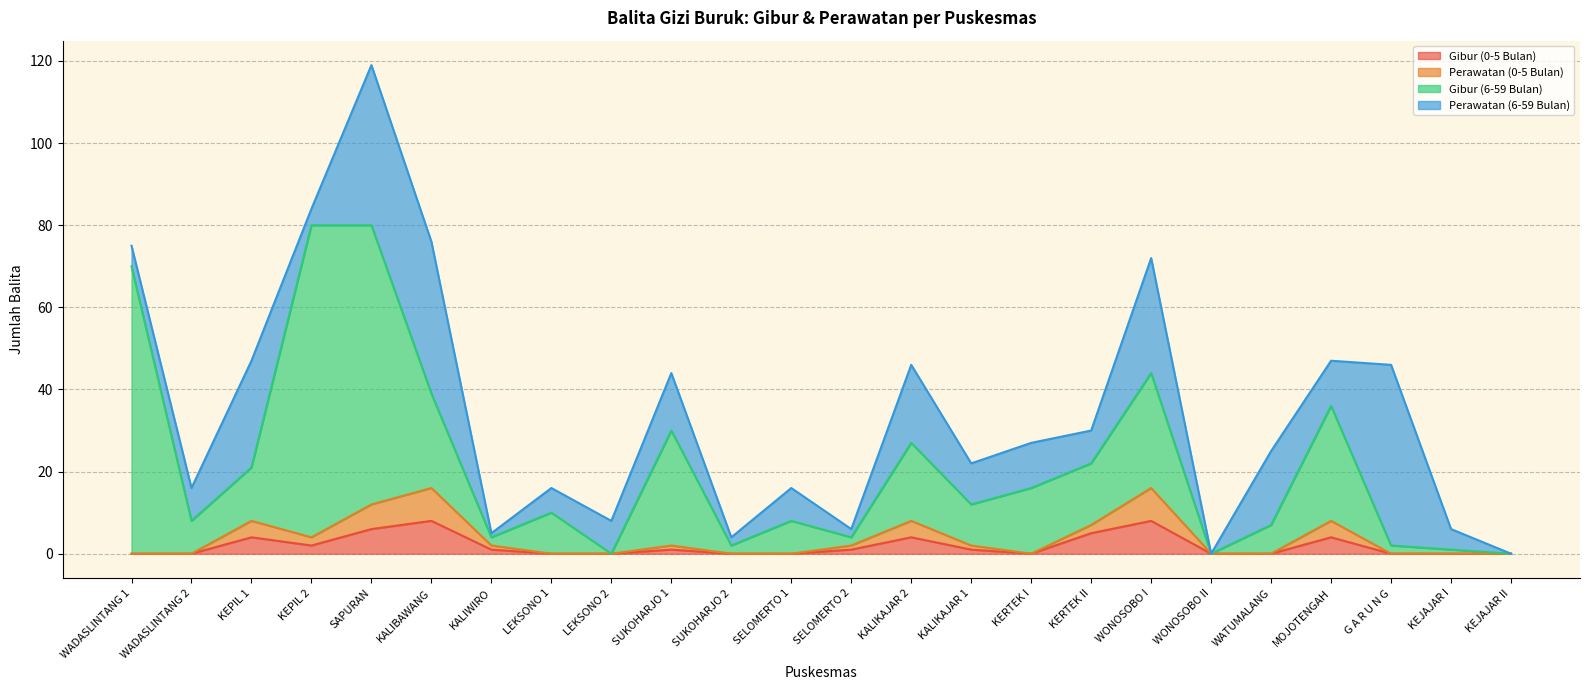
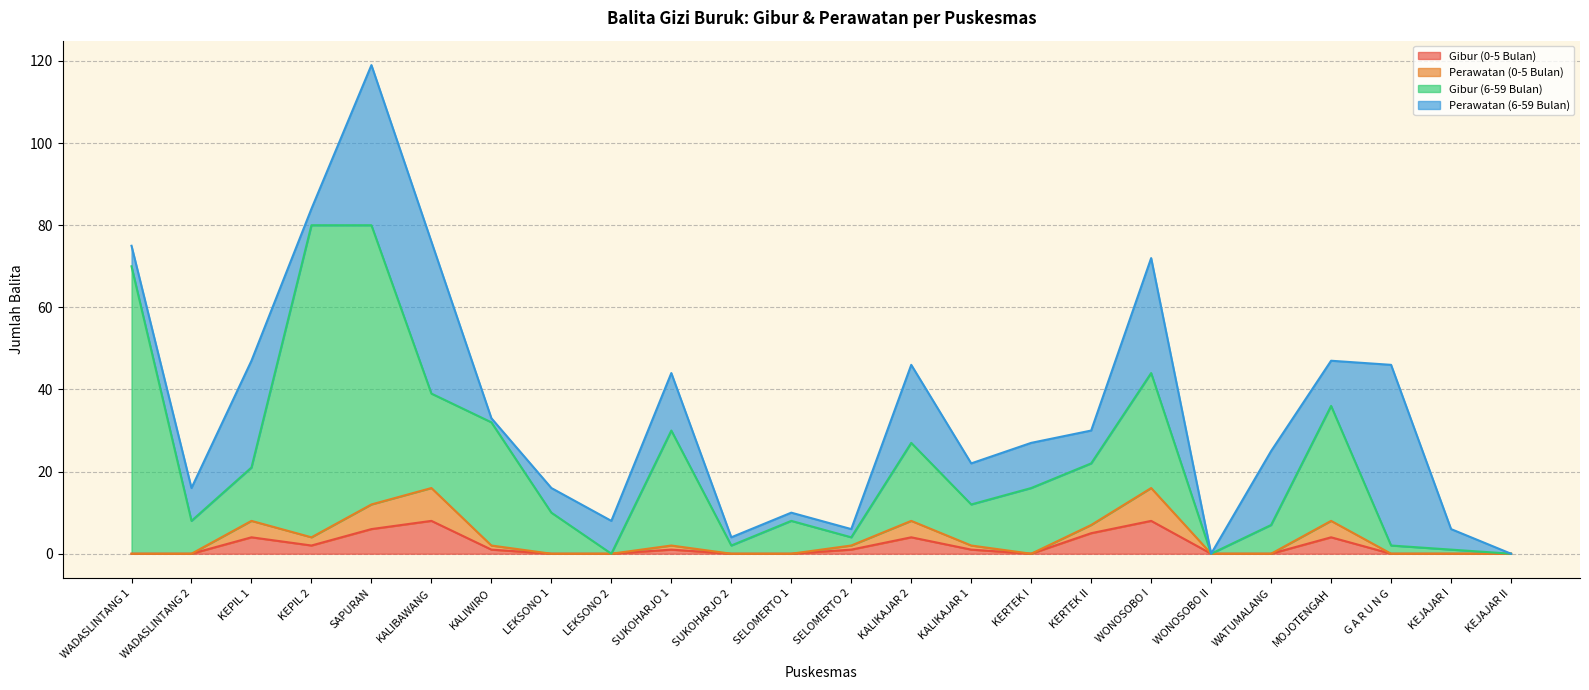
Gibur (6-59 Bulan), KALIWIRO: 2 -> 30
Perawatan (6-59 Bulan), SELOMERTO 1: 8 -> 2
